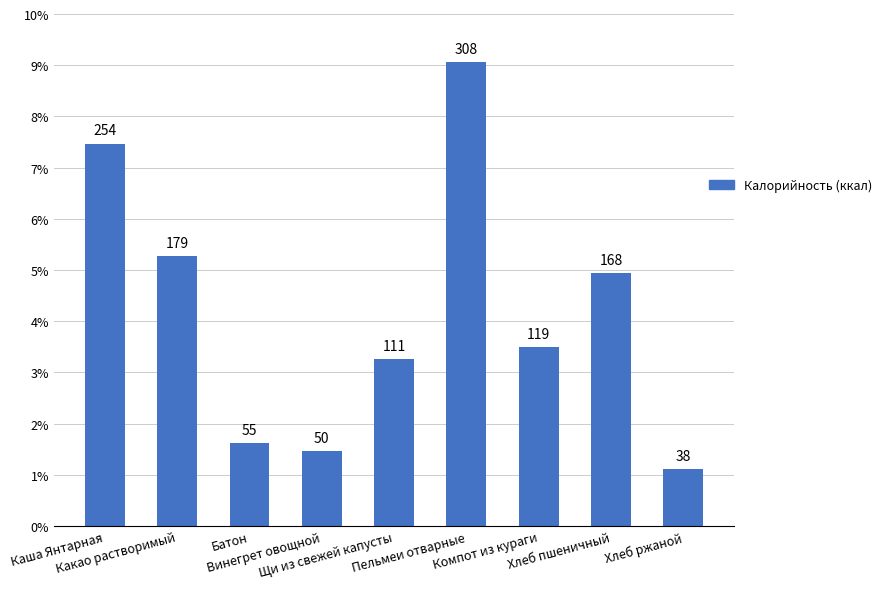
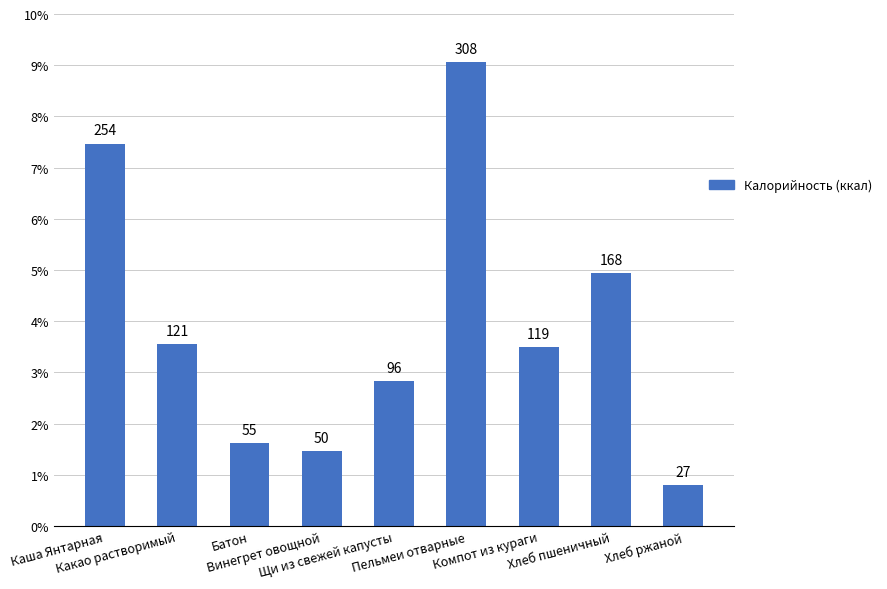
Какао растворимый: 179 -> 121
Щи из свежей капусты: 111 -> 96
Хлеб ржаной: 38 -> 27
